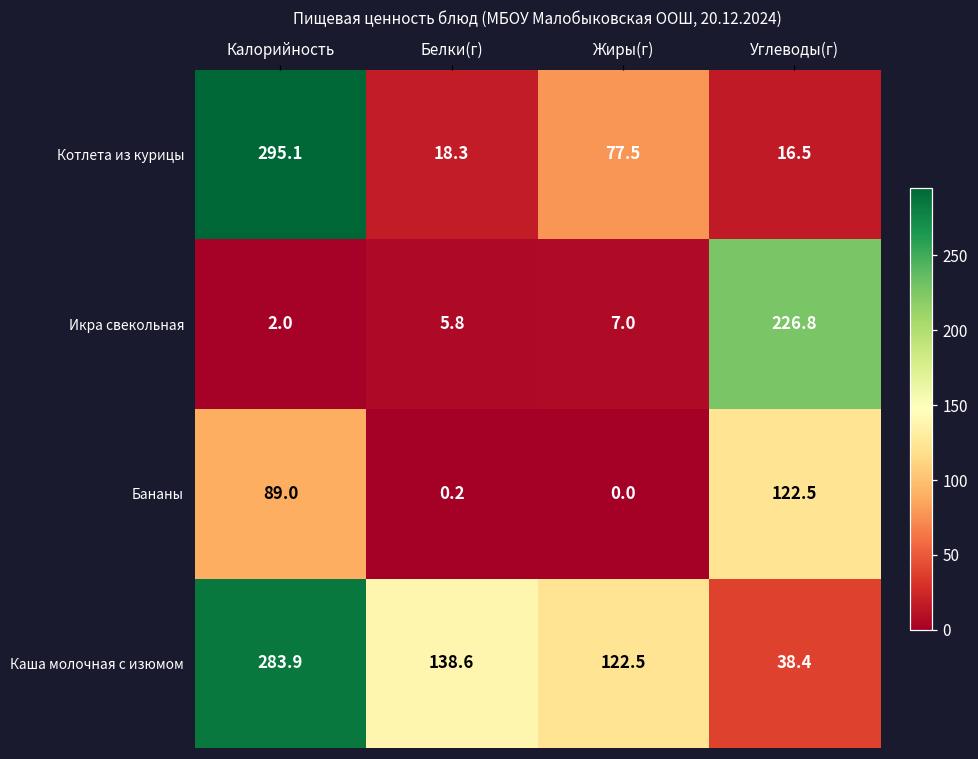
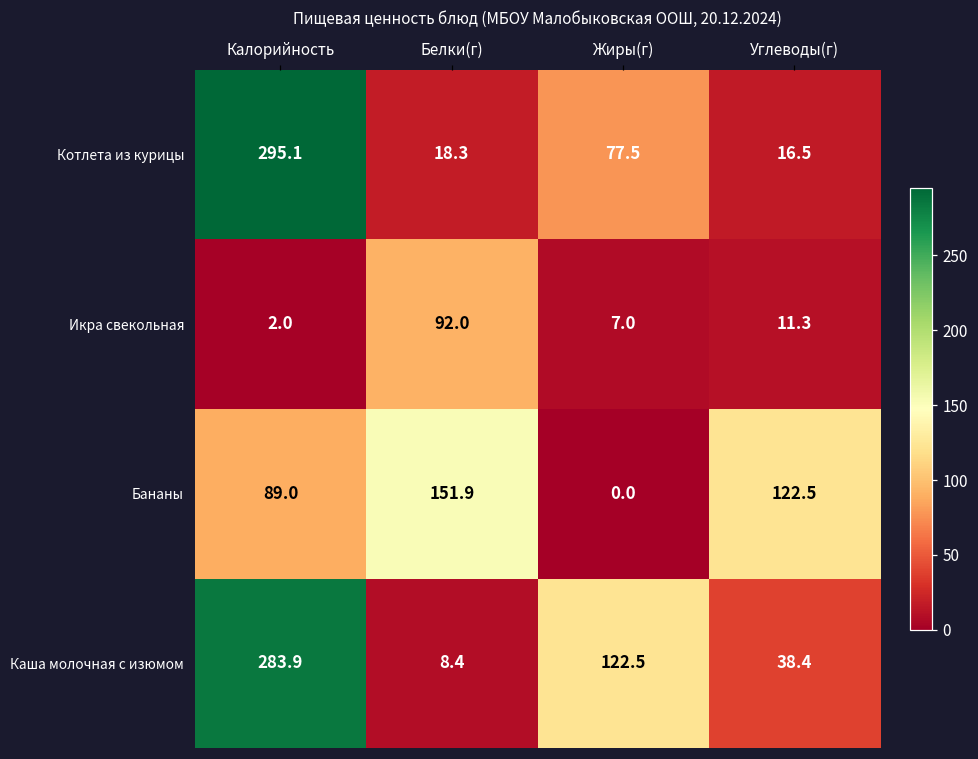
Икра свекольная, Белки(г): 5.8 -> 92.0
Икра свекольная, Углеводы(г): 226.8 -> 11.3
Бананы, Белки(г): 0.2 -> 151.9
Каша молочная с изюмом, Белки(г): 138.6 -> 8.4
